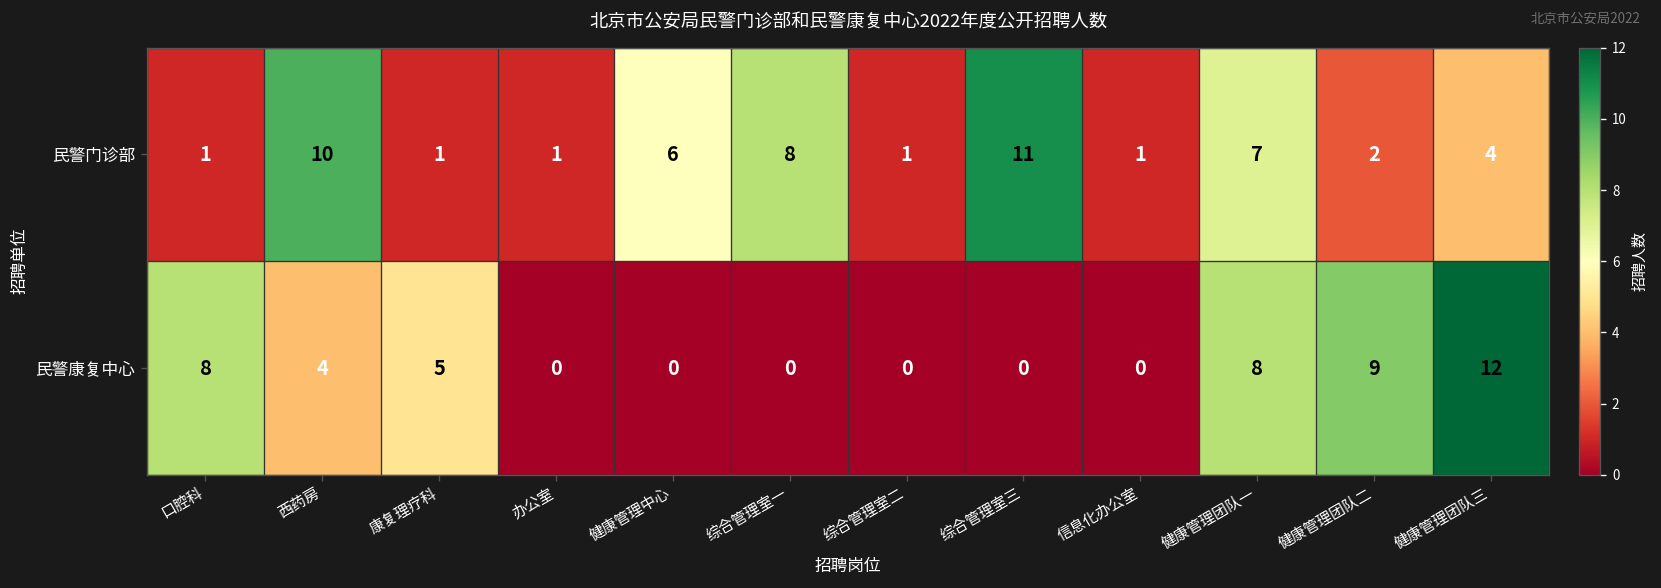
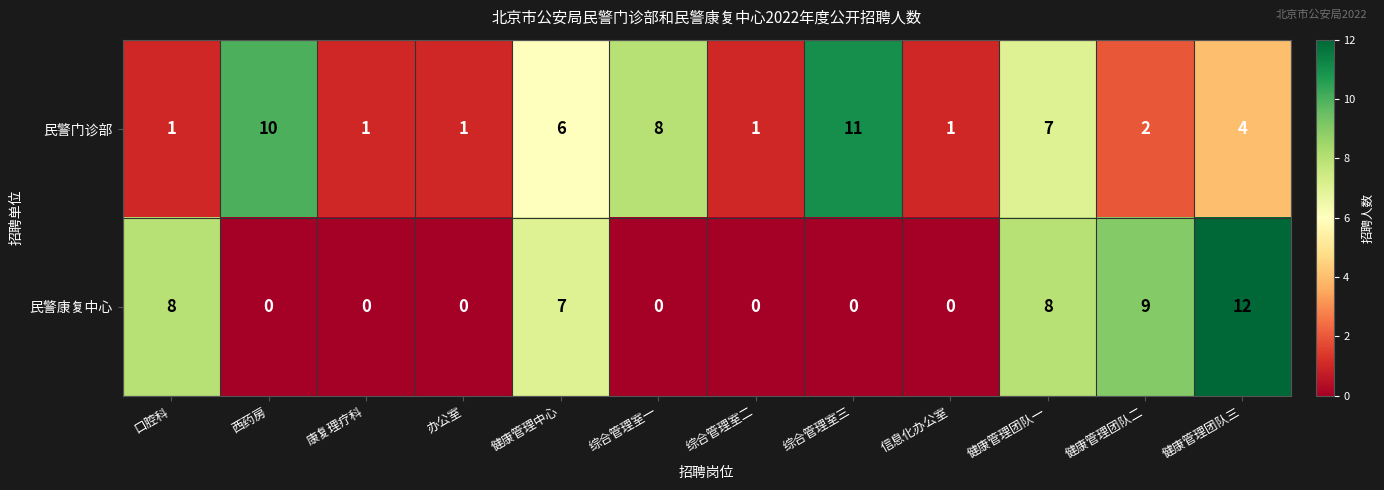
民警康复中心, 西药房: 4 -> 0
民警康复中心, 康复理疗科: 5 -> 0
民警康复中心, 健康管理中心: 0 -> 7
